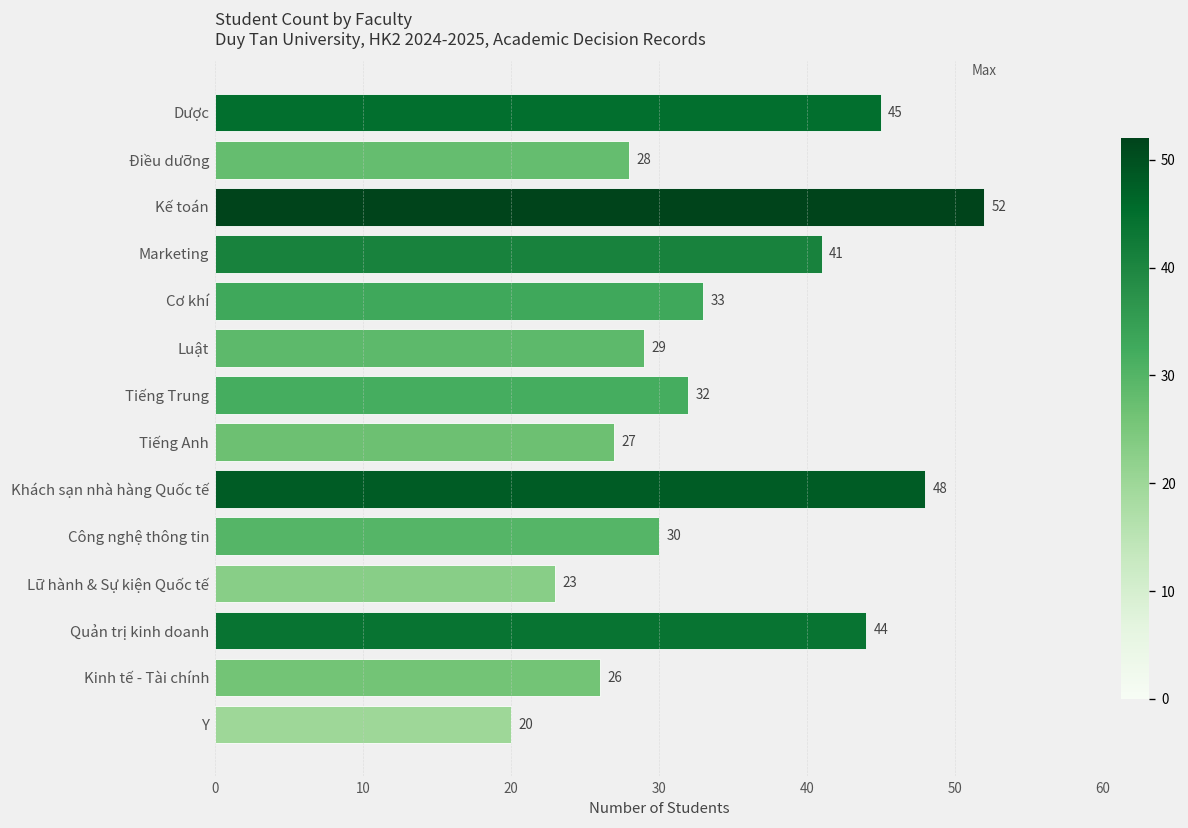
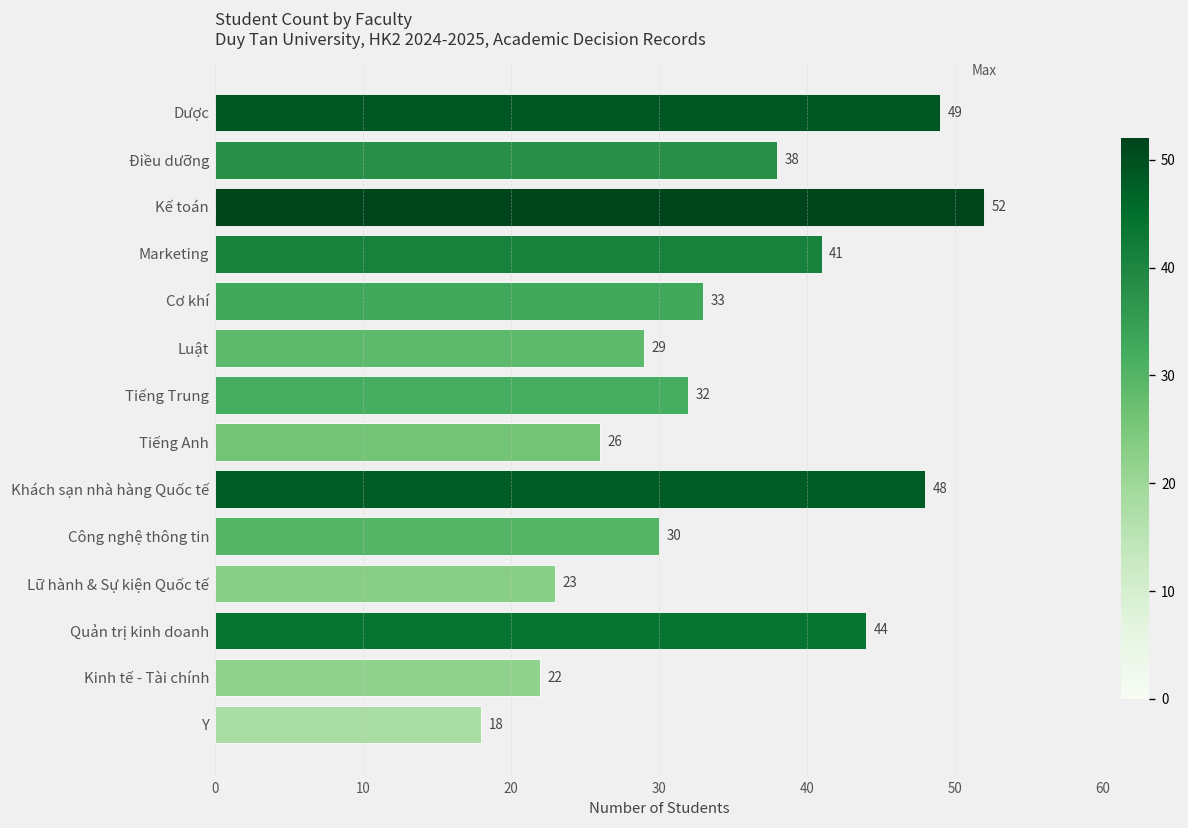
Dược: 45 -> 49
Điều dưỡng: 28 -> 38
Tiếng Anh: 27 -> 26
Kinh tế - Tài chính: 26 -> 22
Y: 20 -> 18
